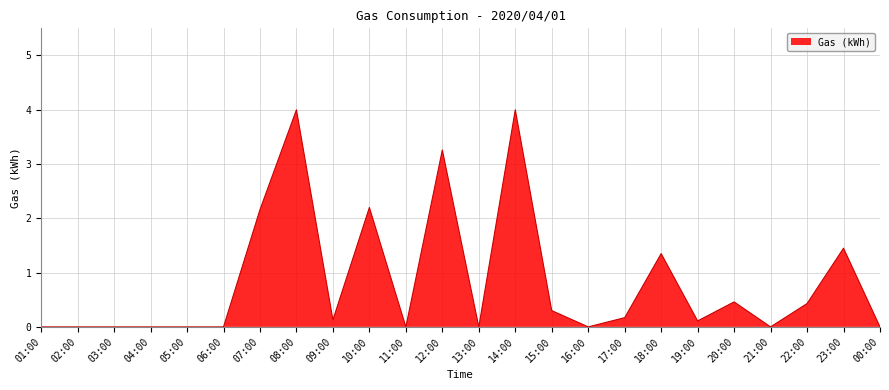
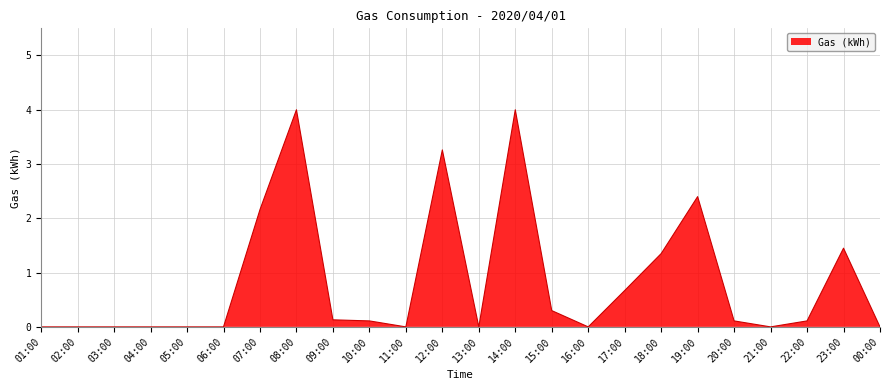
10:00: 2.2 -> 0.1
17:00: 0.2 -> 0.7
19:00: 0.1 -> 2.4
20:00: 0.5 -> 0.1
22:00: 0.4 -> 0.1
